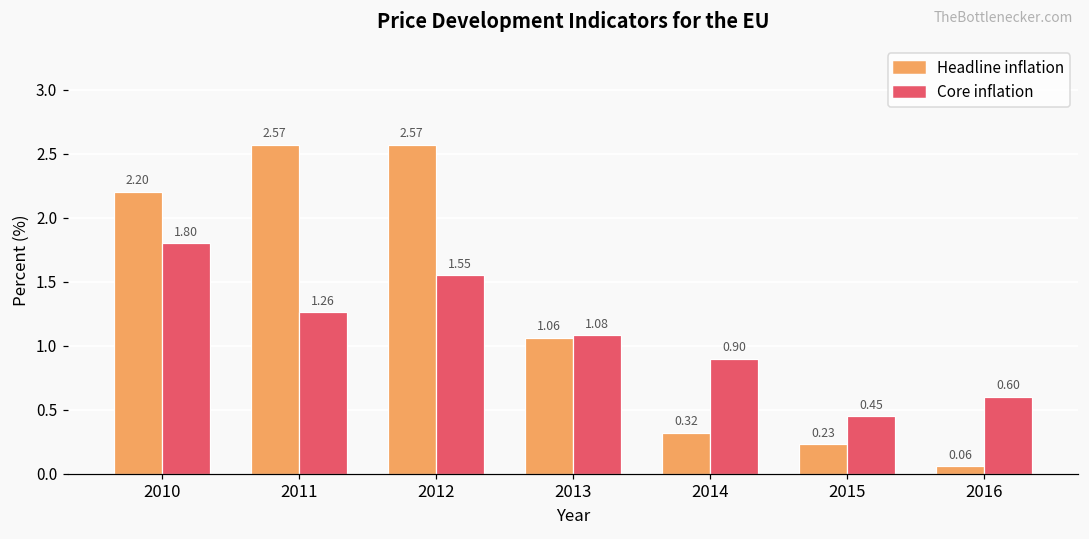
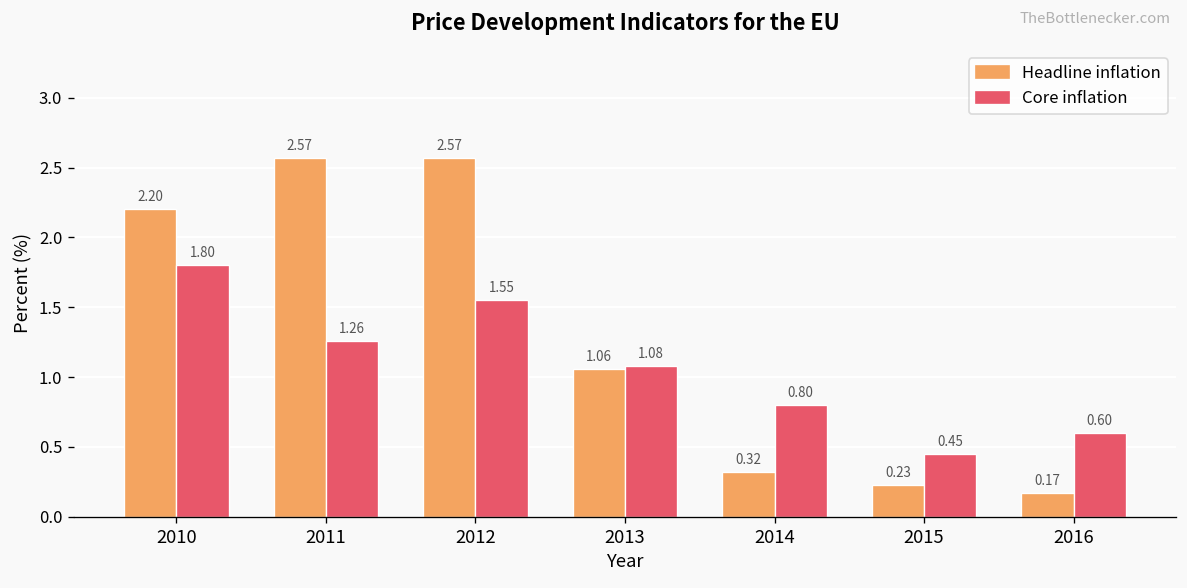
Core inflation, 2014: 0.90 -> 0.80
Headline inflation, 2016: 0.06 -> 0.17
